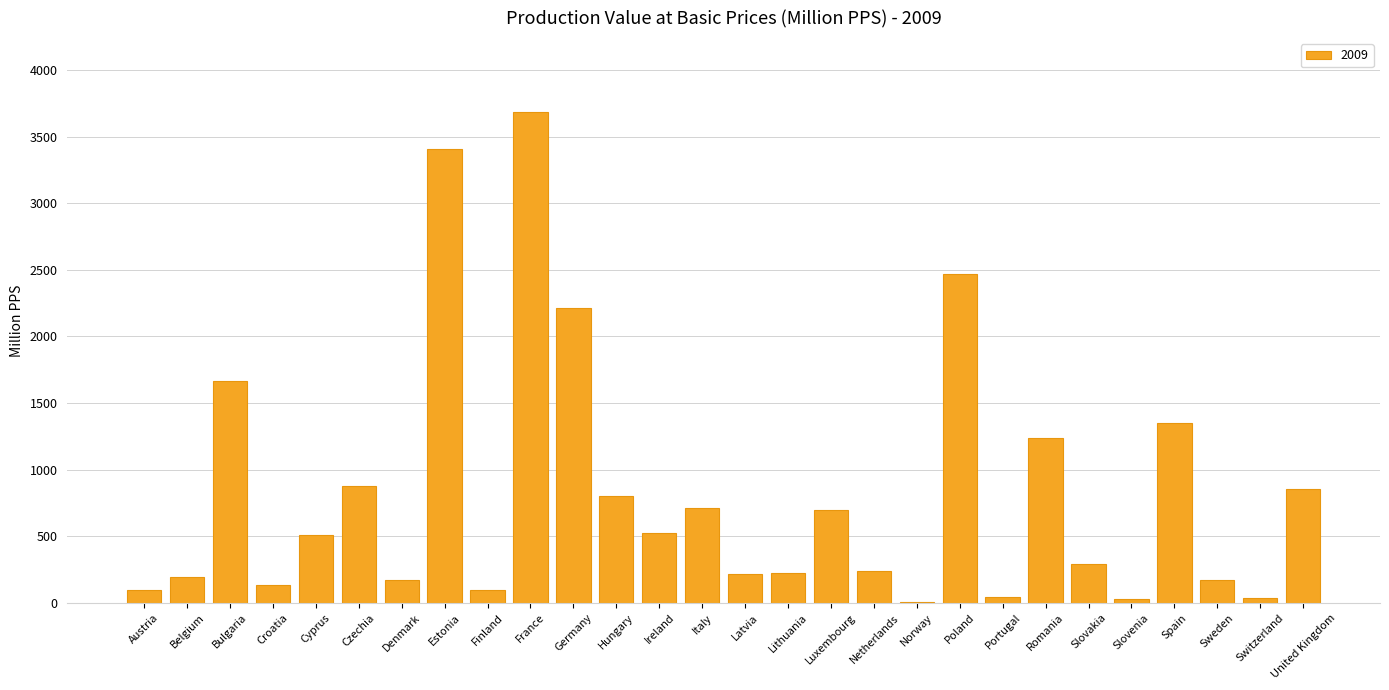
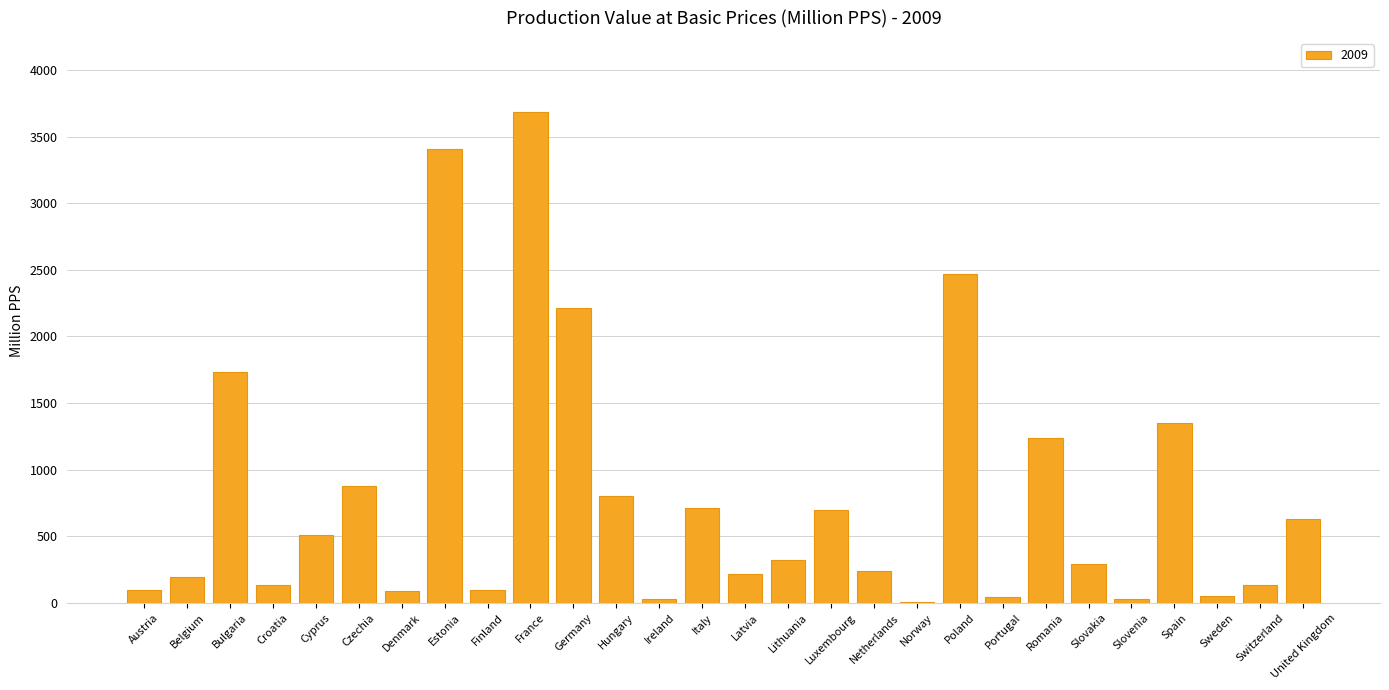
Bulgaria: 1670 -> 1730
Denmark: 180 -> 90
Ireland: 520 -> 30
Lithuania: 220 -> 320
Sweden: 170 -> 50
Switzerland: 30 -> 140
United Kingdom: 850 -> 630
